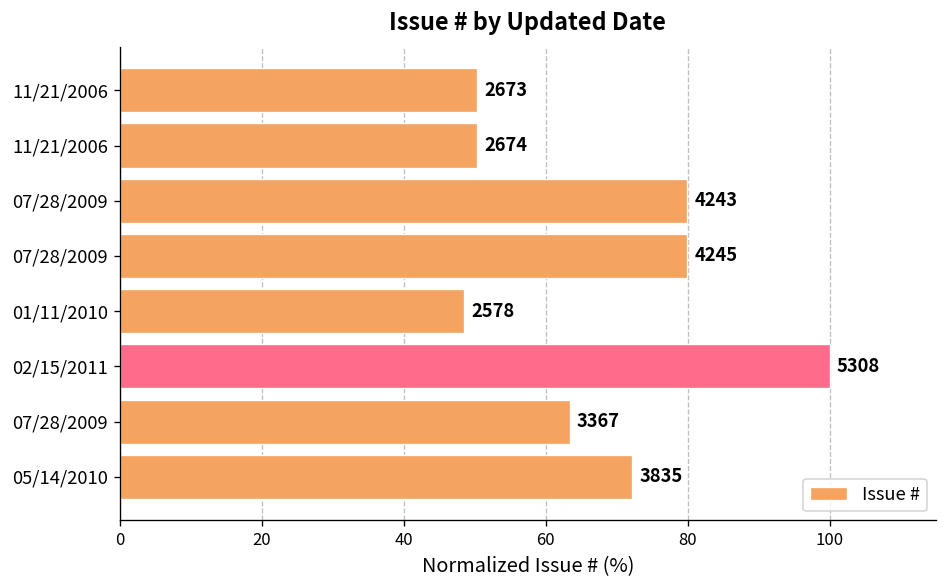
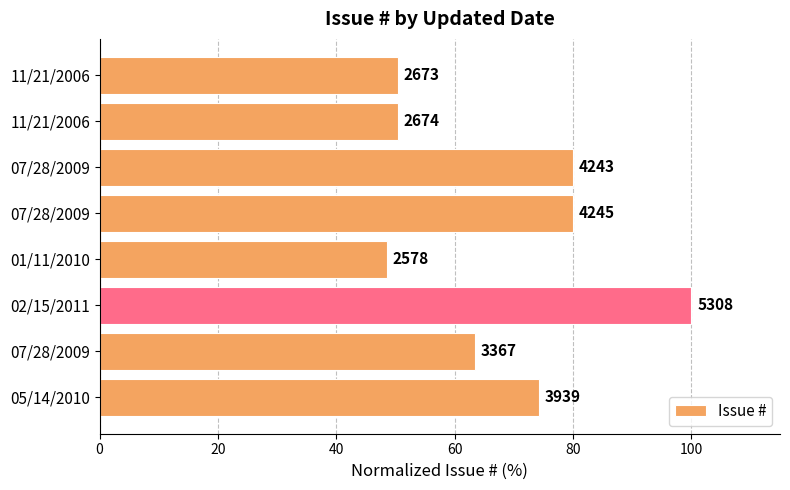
05/14/2010: 3835 -> 3939
